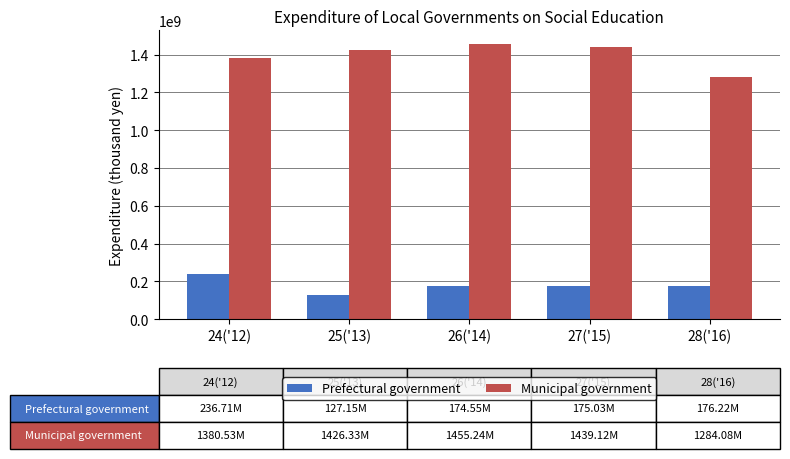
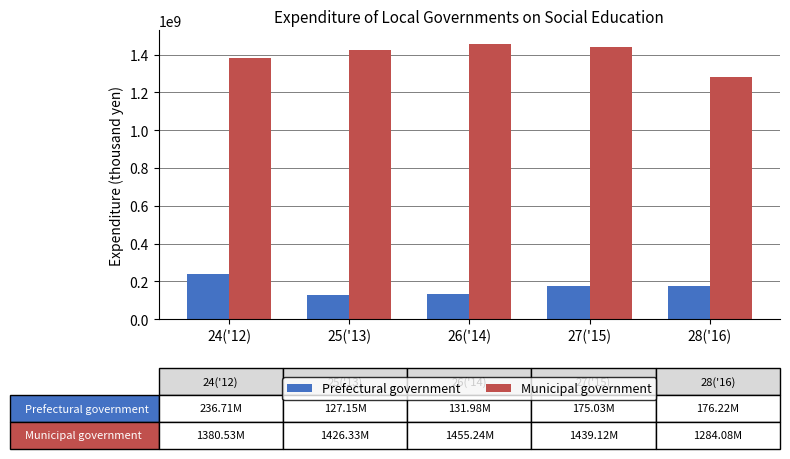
Prefectural government, 26('14): 174.55M -> 131.98M
